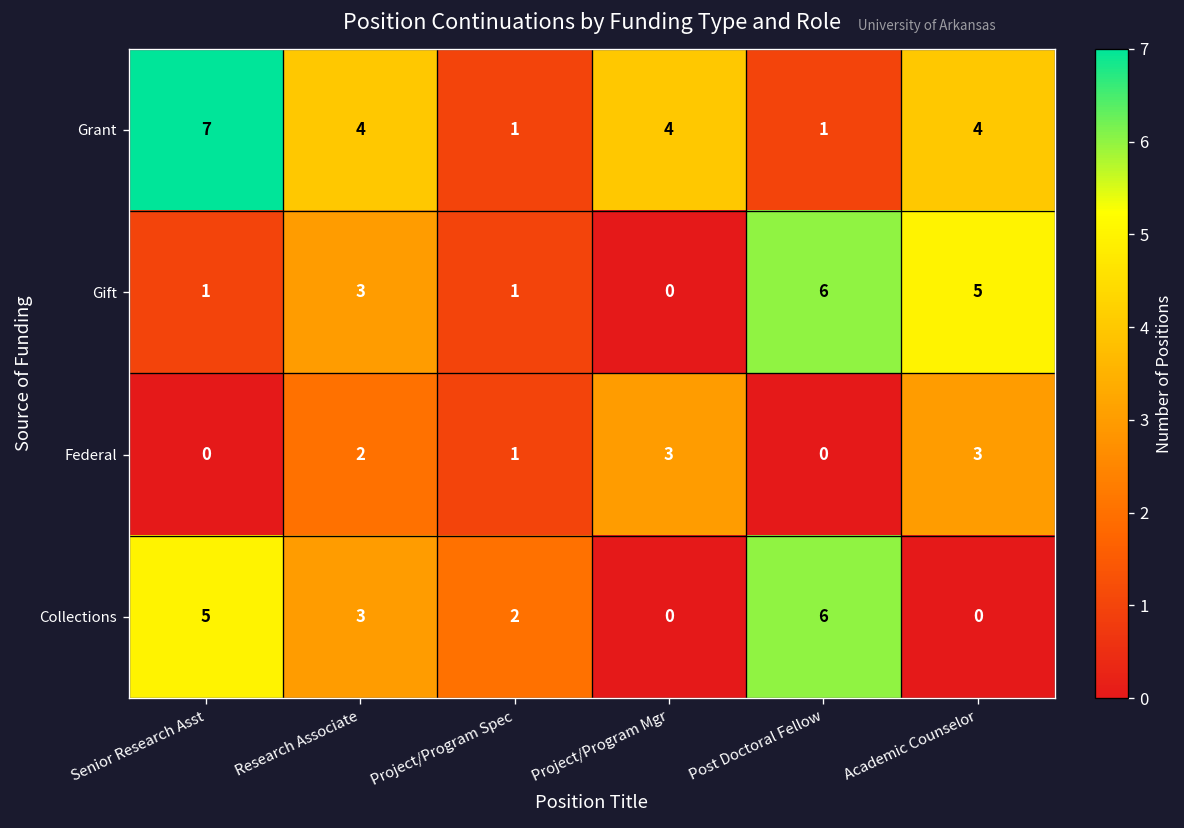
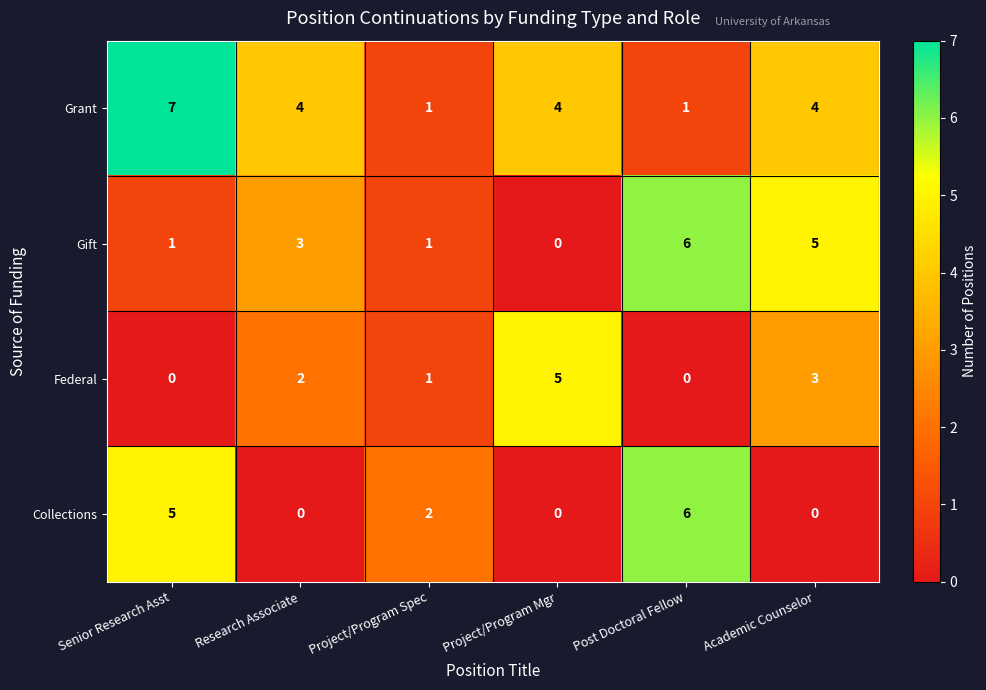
Federal, Project/Program Mgr: 3 -> 5
Collections, Research Associate: 3 -> 0
